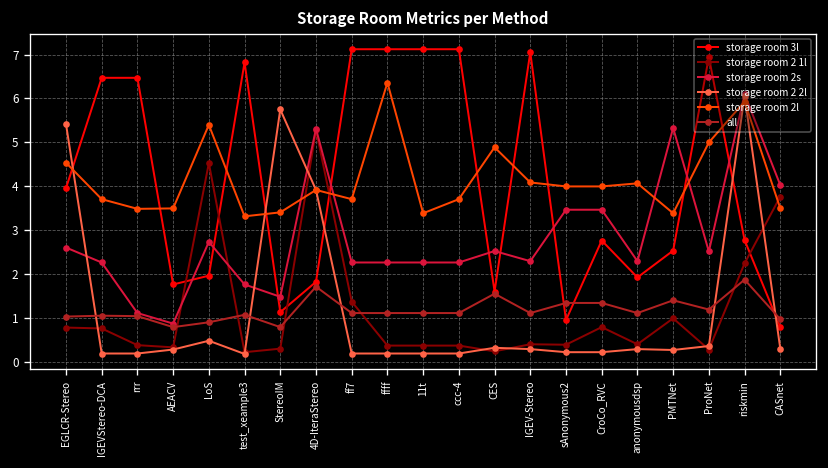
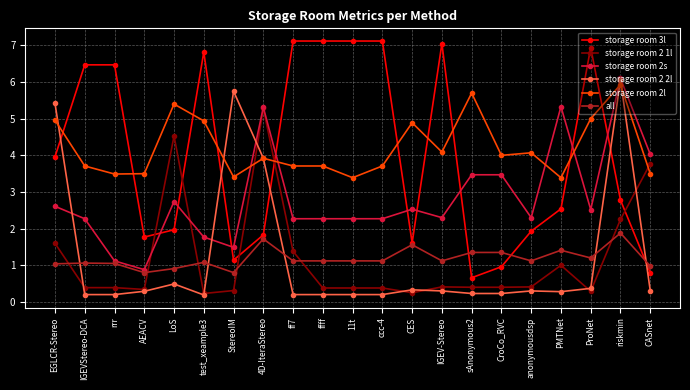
storage room 2 1l, EGLCR-Stereo: 0.8 -> 1.6
storage room 2l, EGLCR-Stereo: 4.5 -> 5.0
storage room 2 1l, IGEVStereo-DCA: 0.8 -> 0.4
storage room 2l, test_xeample3: 3.3 -> 4.9
storage room 2l, ffff: 6.4 -> 3.7
storage room 3l, sAnonymous2: 1.0 -> 0.7
storage room 2l, sAnonymous2: 4.0 -> 5.7
storage room 3l, CroCo_RVC: 2.8 -> 1.0
storage room 2 1l, CroCo_RVC: 0.8 -> 0.4
